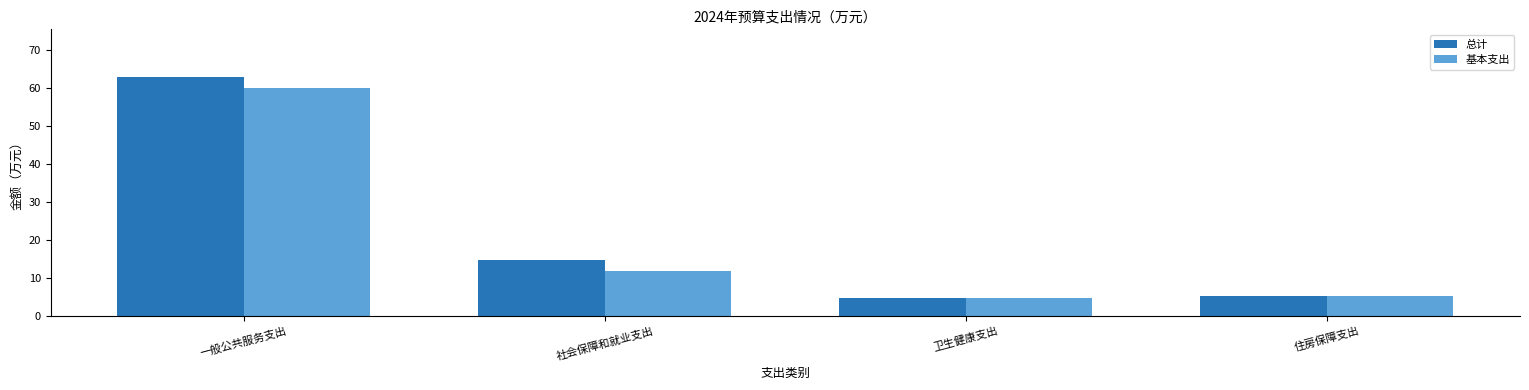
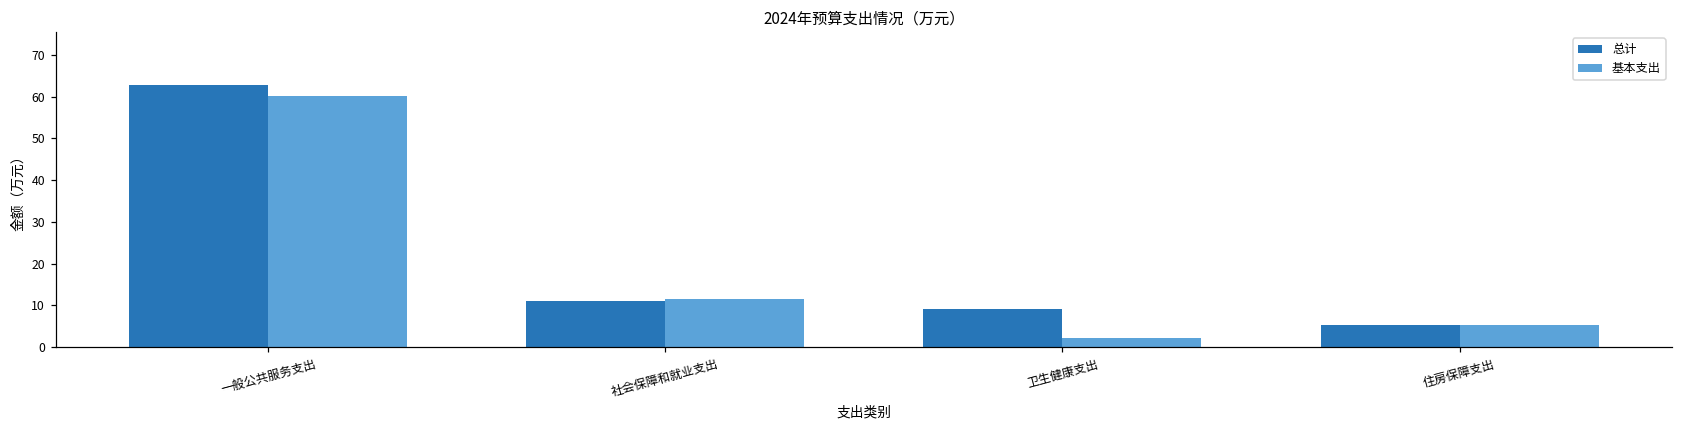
总计, 社会保障和就业支出: 15 -> 11
总计, 卫生健康支出: 5 -> 9
基本支出, 卫生健康支出: 5 -> 2
